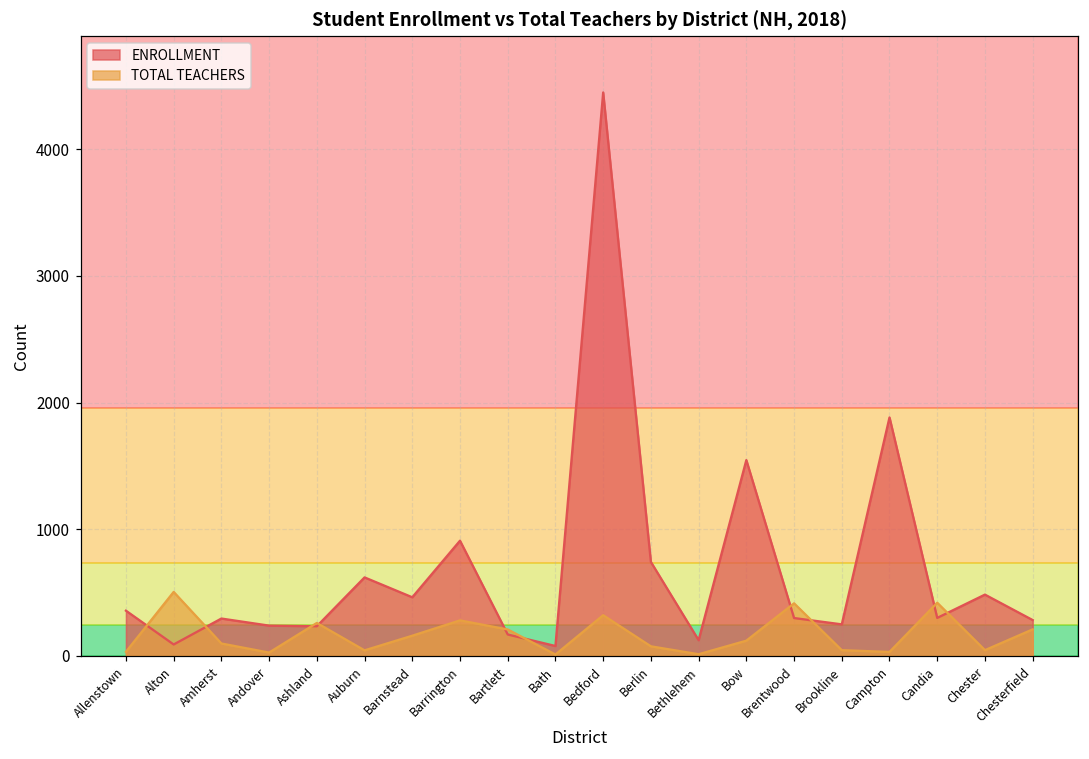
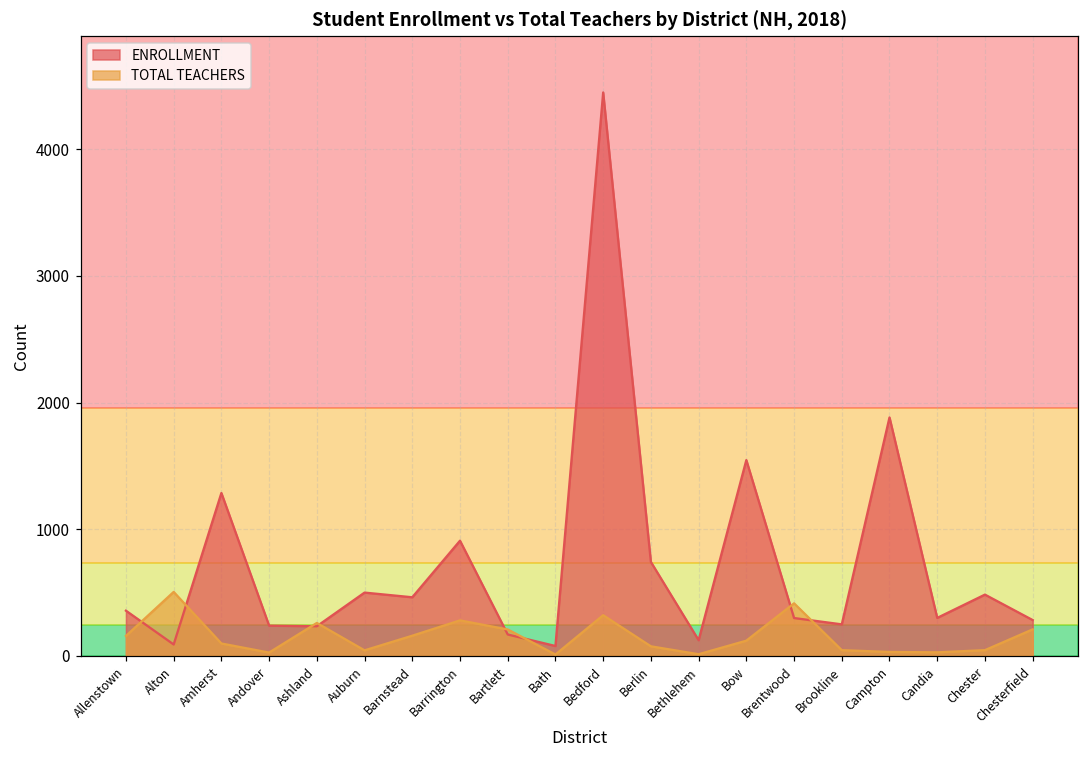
TOTAL TEACHERS, Allenstown: 30 -> 160
ENROLLMENT, Amherst: 290 -> 1290
ENROLLMENT, Auburn: 620 -> 500
TOTAL TEACHERS, Candia: 420 -> 30
